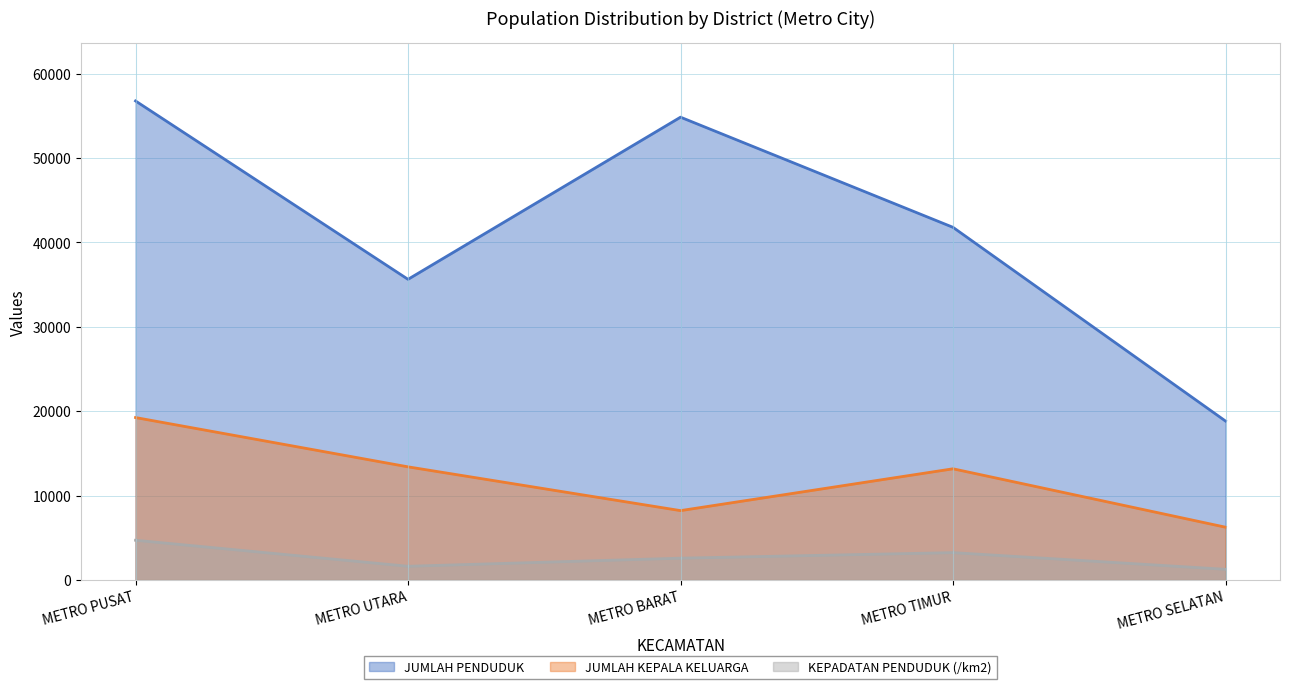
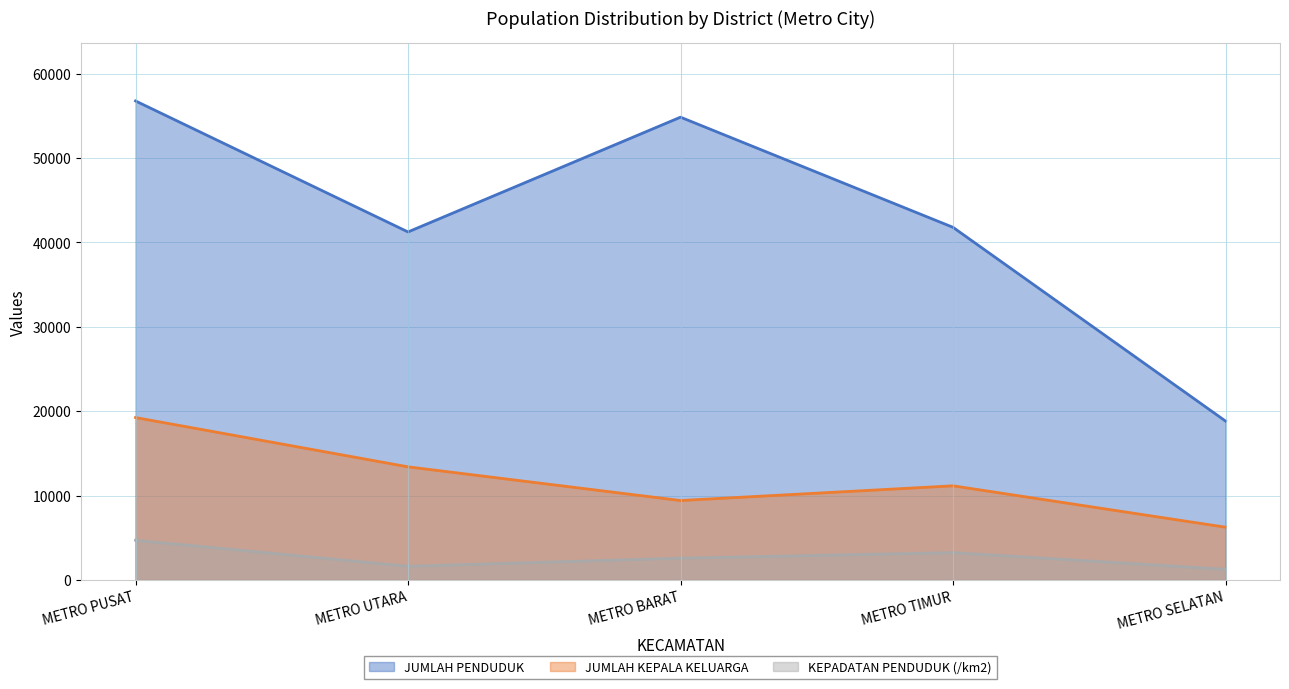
JUMLAH PENDUDUK, METRO UTARA: 36000 -> 41000
JUMLAH KEPALA KELUARGA, METRO BARAT: 8000 -> 9000
JUMLAH KEPALA KELUARGA, METRO TIMUR: 13000 -> 11000
